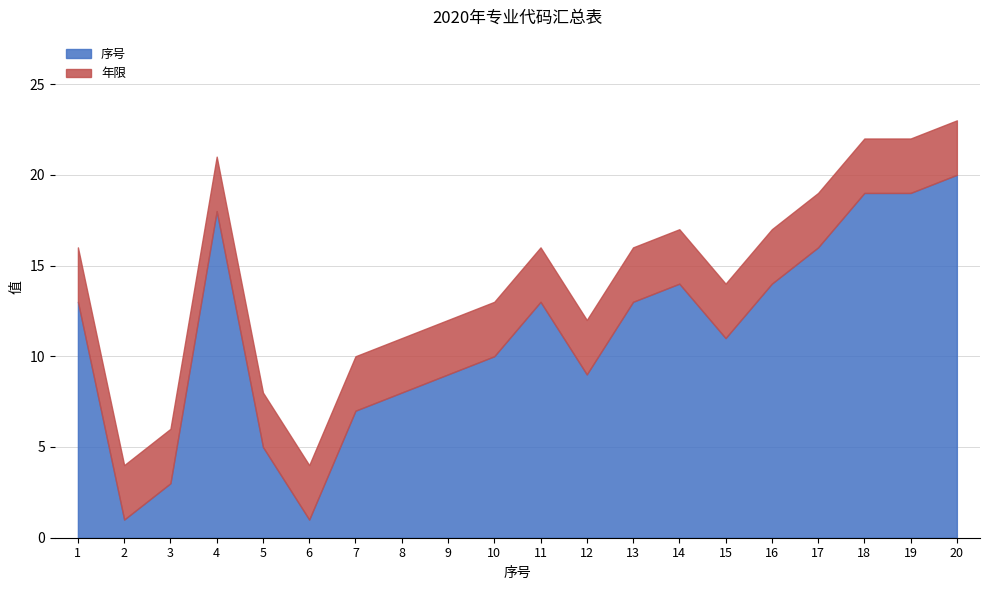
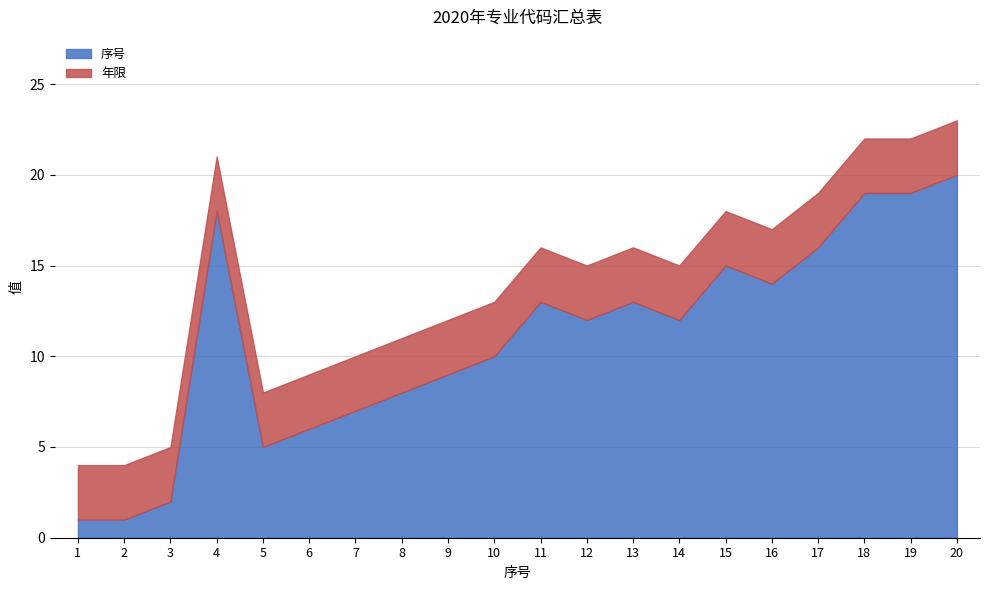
序号, 1: 13 -> 1
序号, 3: 3 -> 2
序号, 6: 1 -> 6
序号, 12: 9 -> 12
序号, 14: 14 -> 12
序号, 15: 11 -> 15
